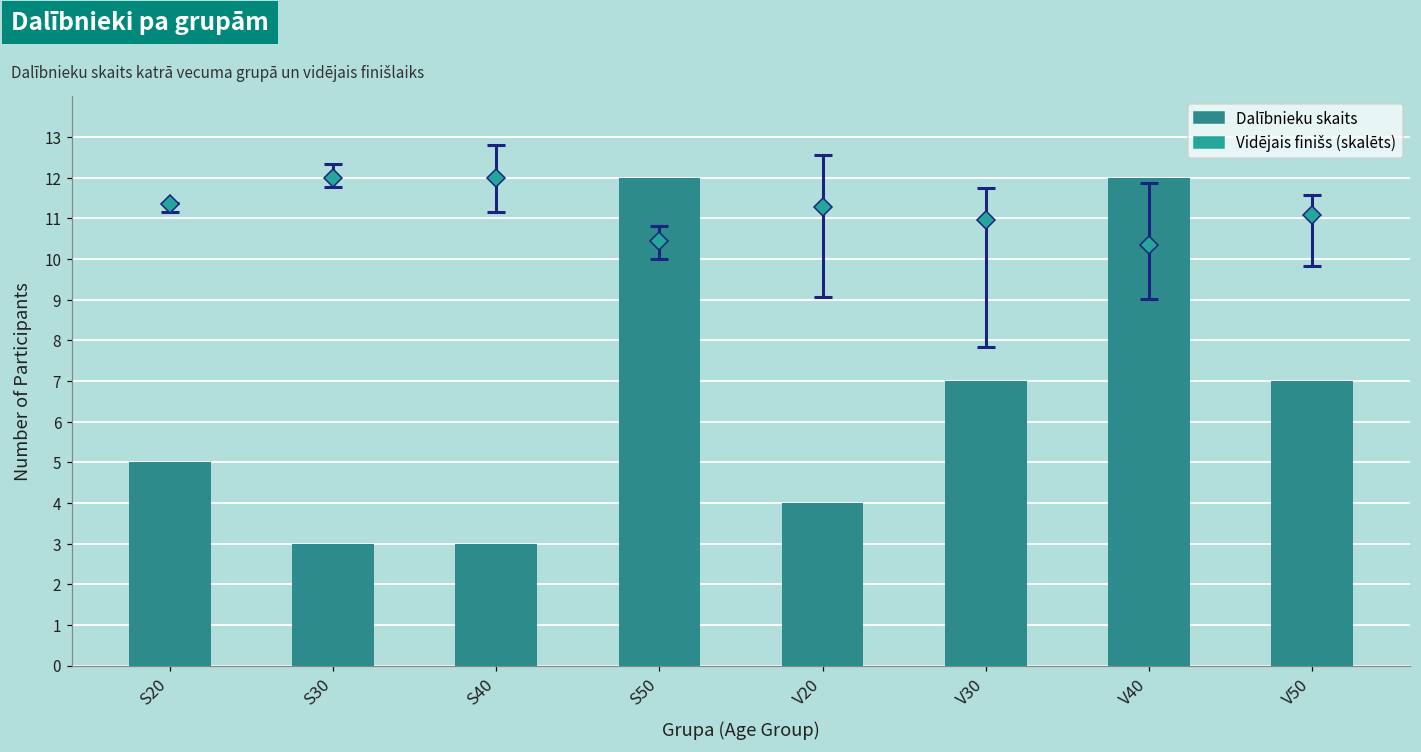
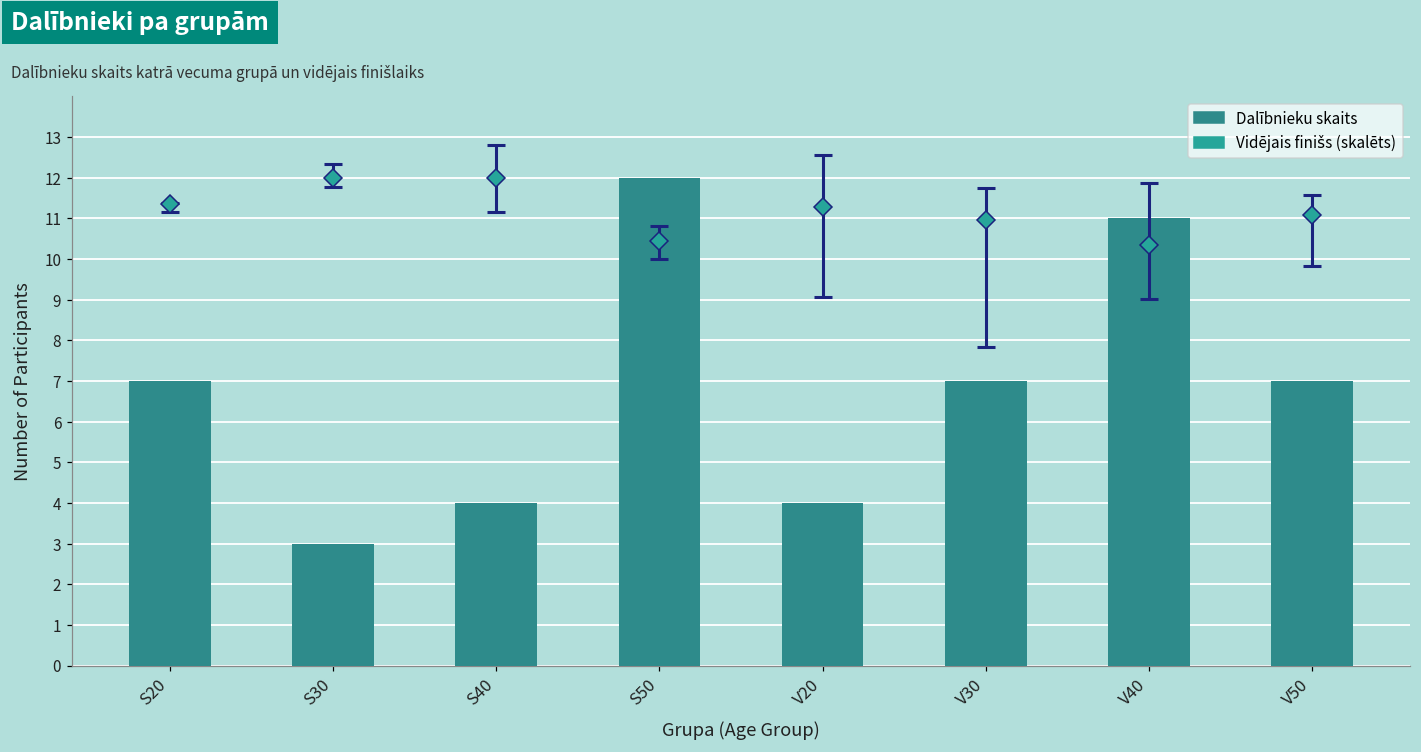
Dalībnieku skaits, S20: 5 -> 7
Dalībnieku skaits, S40: 3 -> 4
Dalībnieku skaits, V40: 12 -> 11
